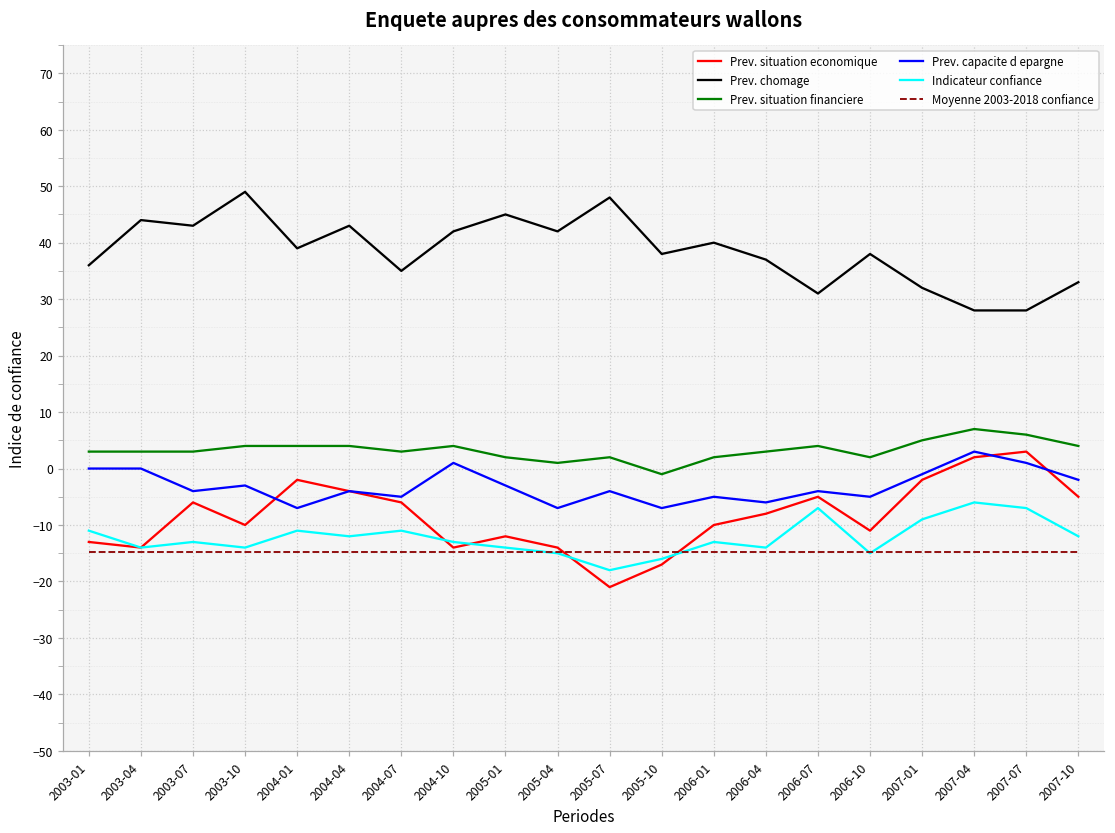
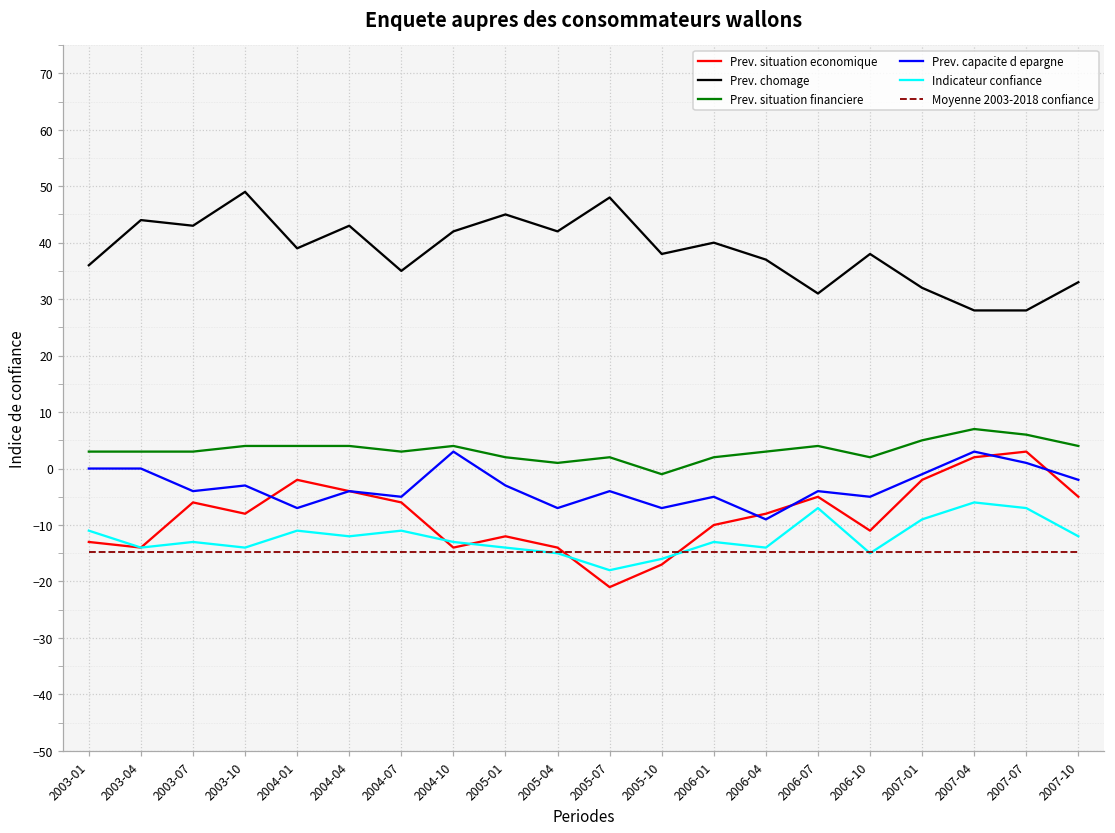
Prev. situation economique, 2003-10: -10 -> -8
Prev. capacite d epargne, 2004-10: 1 -> 3
Prev. capacite d epargne, 2006-04: -6 -> -9
